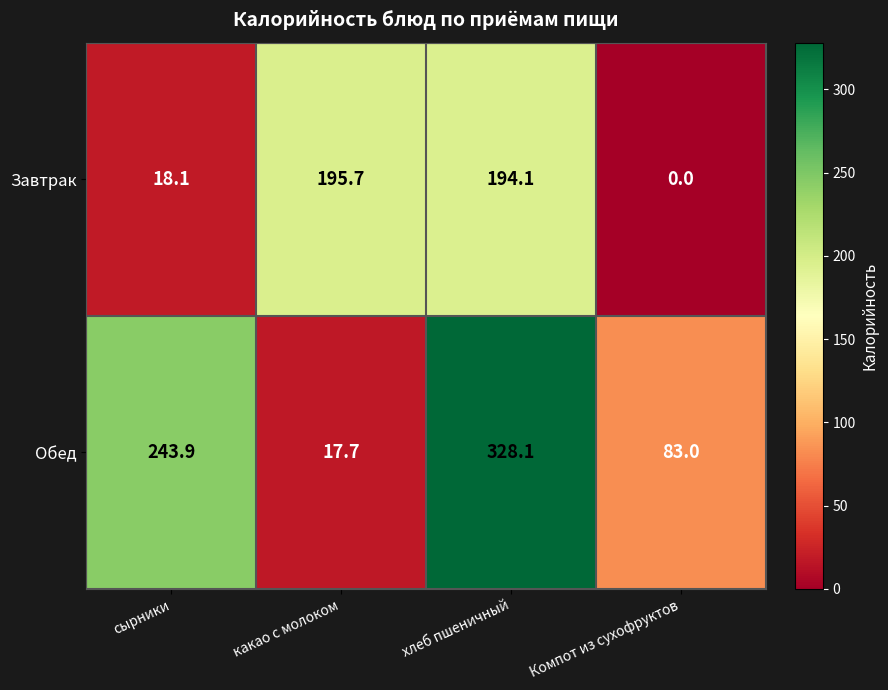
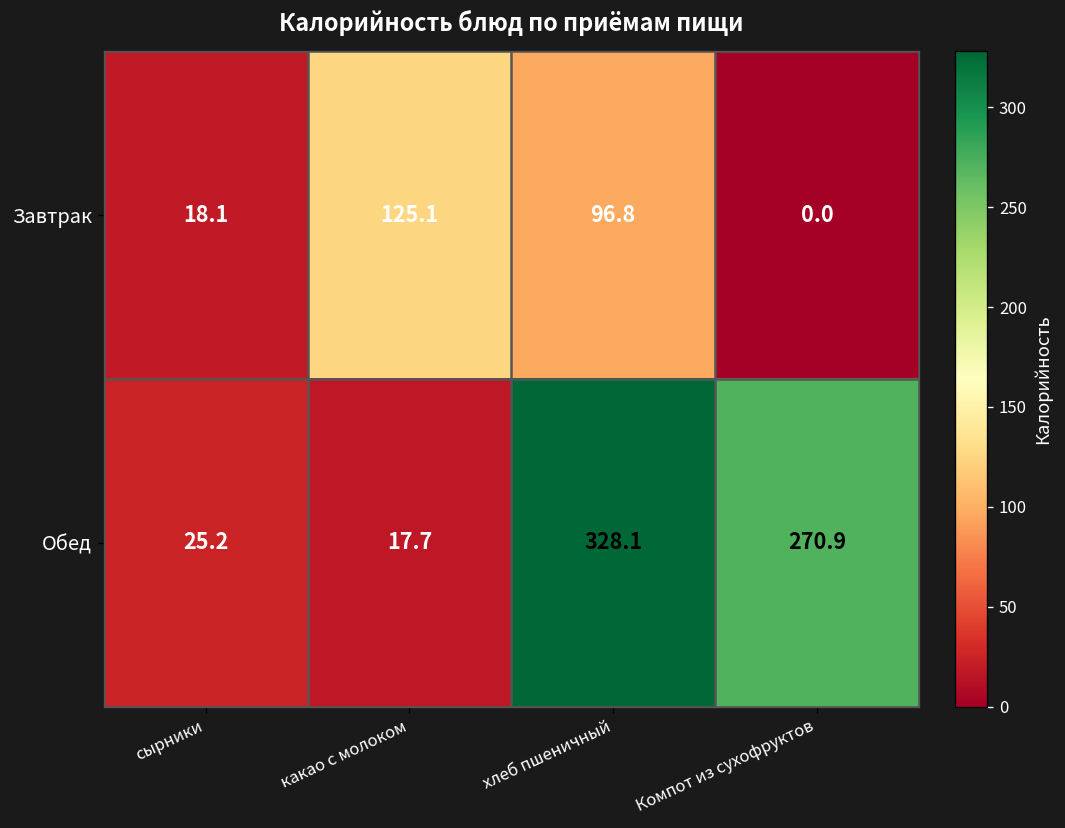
Завтрак, какао с молоком: 195.7 -> 125.1
Завтрак, хлеб пшеничный: 194.1 -> 96.8
Обед, сырники: 243.9 -> 25.2
Обед, Компот из сухофруктов: 83.0 -> 270.9
